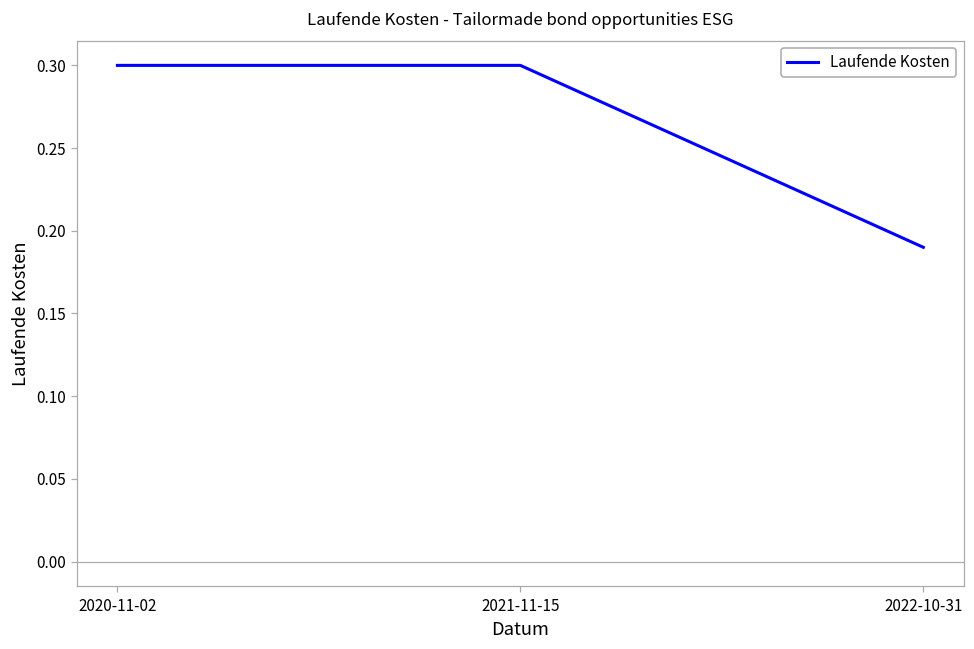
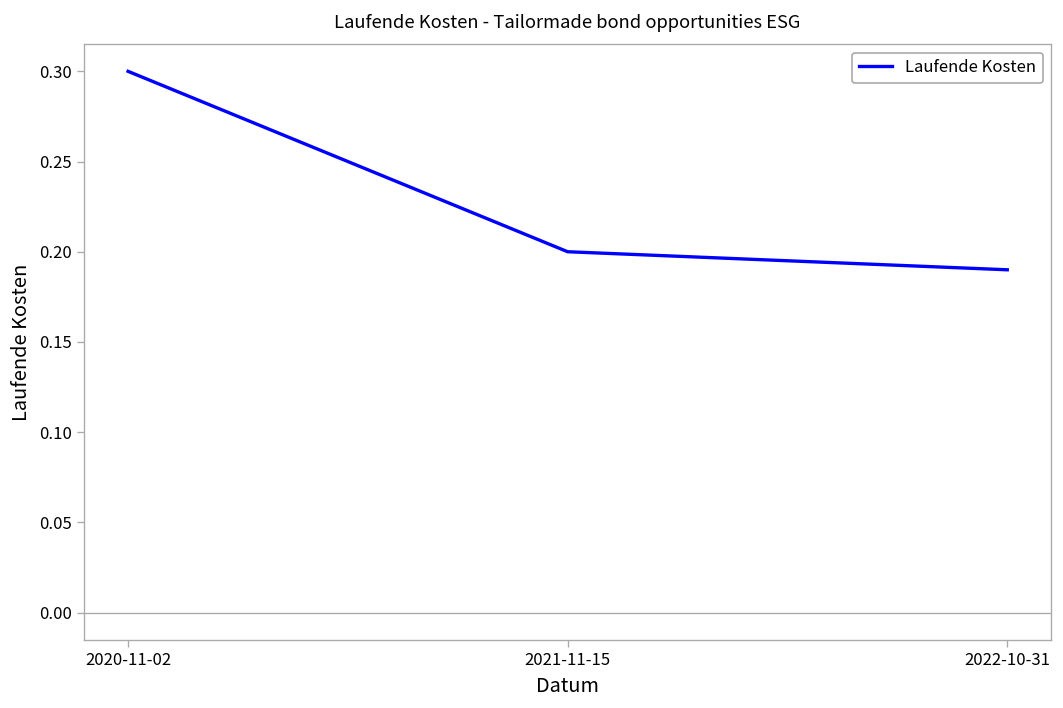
2021-11-15: 0.3 -> 0.2
